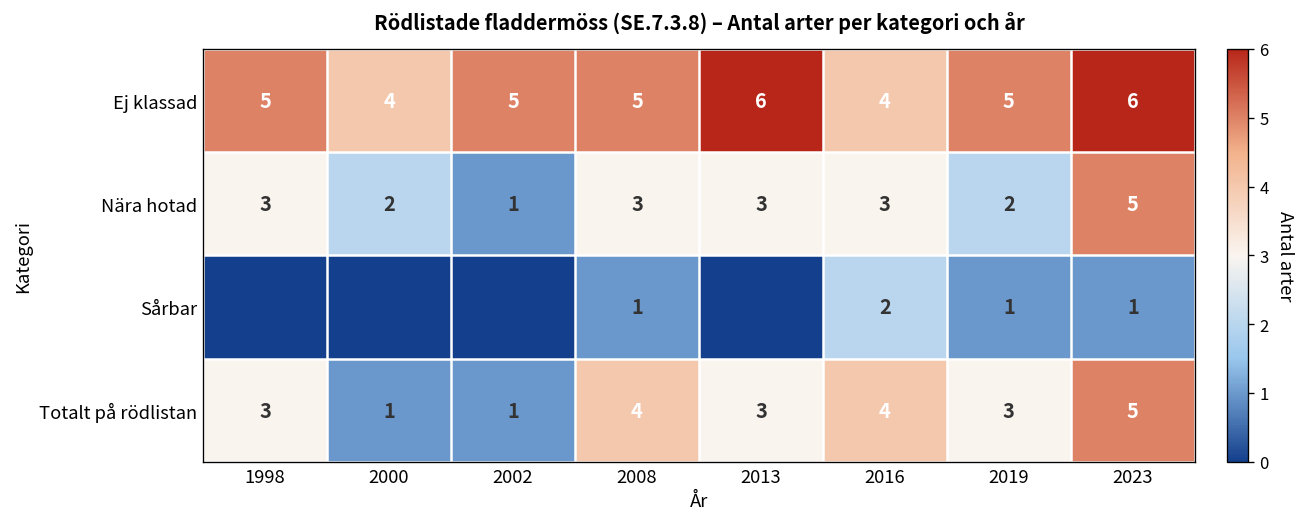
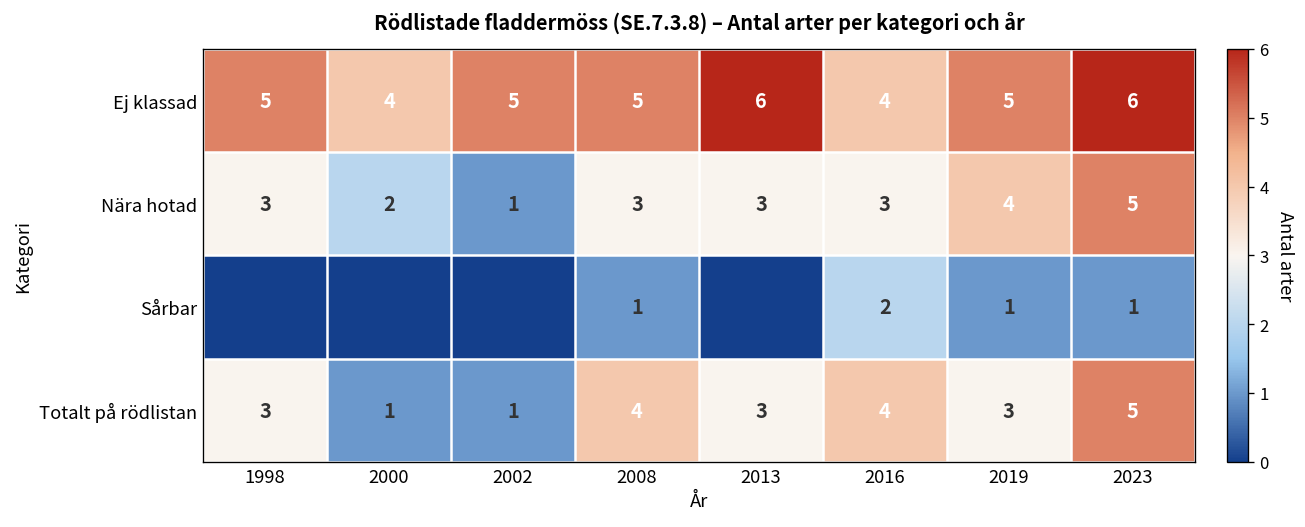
Nära hotad, 2019: 2 -> 4
